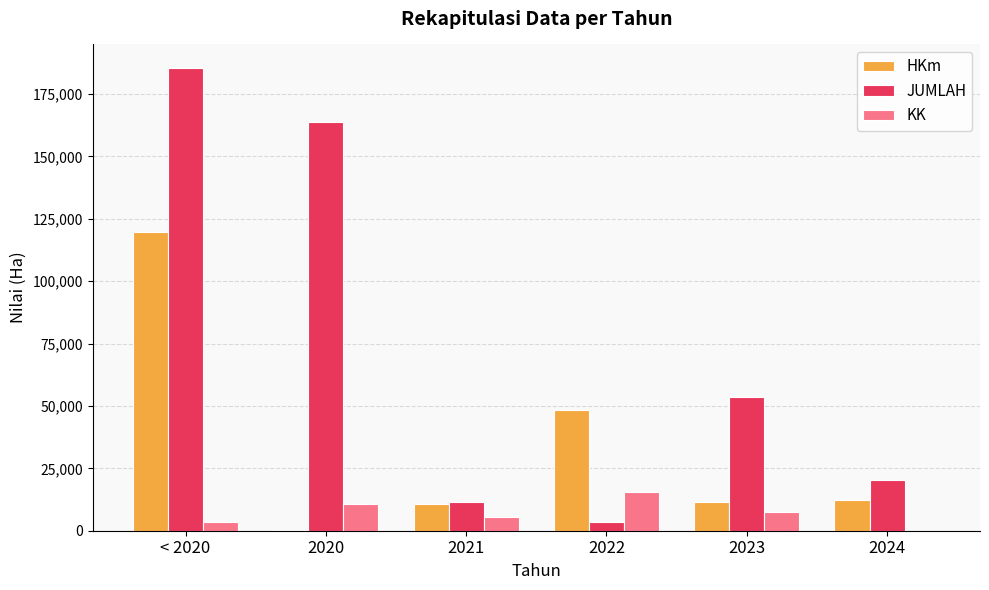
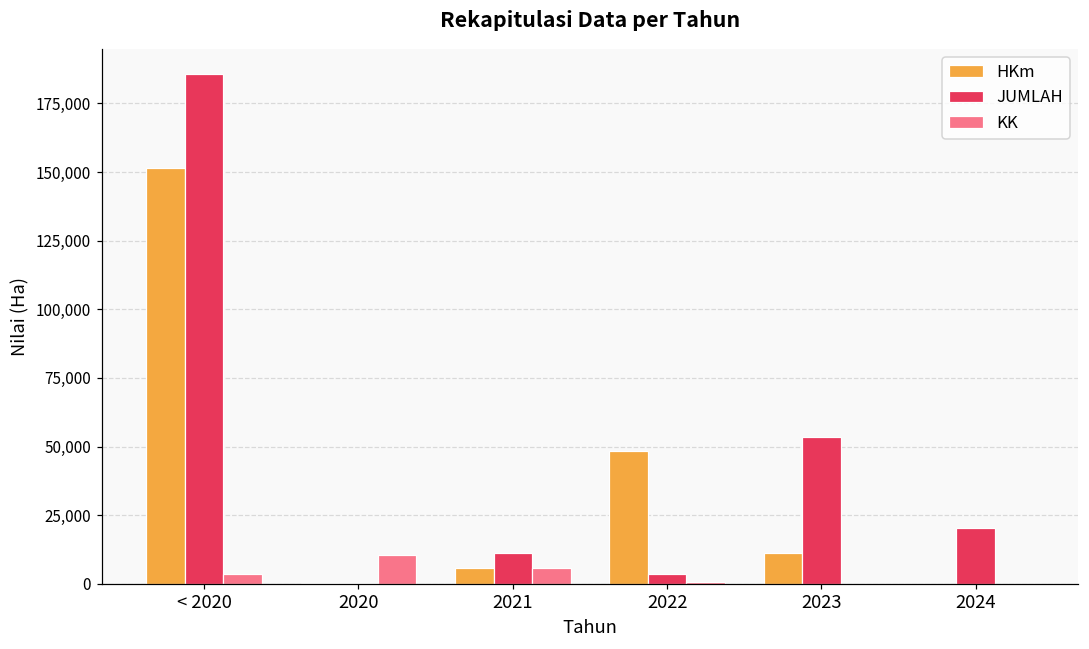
HKm, < 2020: 120,000 -> 152,000
JUMLAH, 2020: 164,000 -> 0
HKm, 2021: 11,000 -> 6,000
KK, 2022: 15,000 -> 1,000
KK, 2023: 8,000 -> 0
HKm, 2024: 13,000 -> 0
